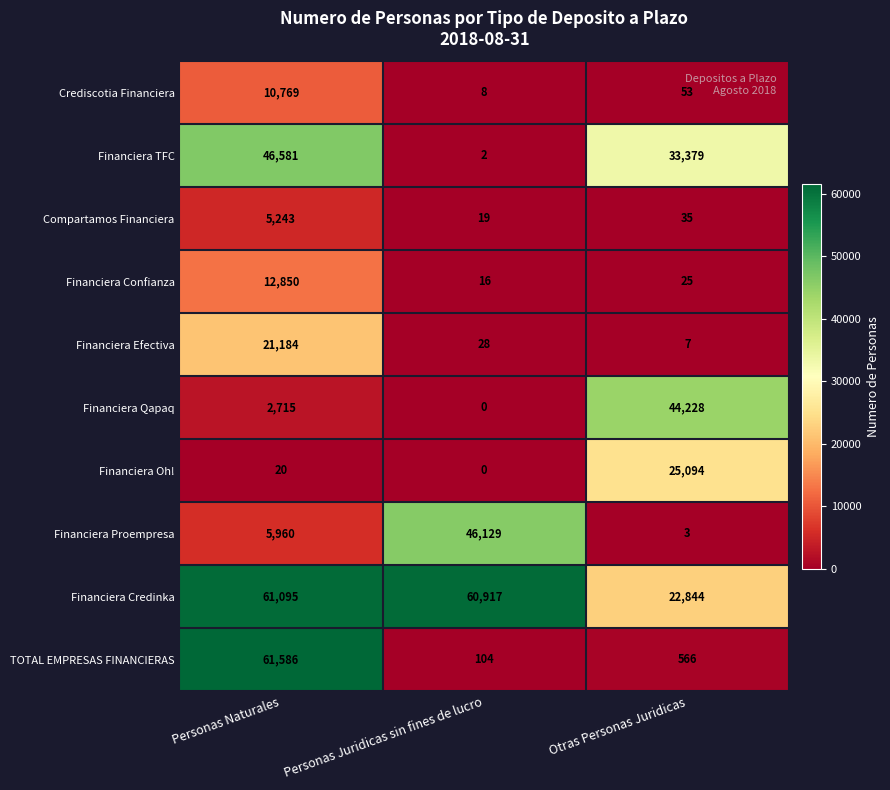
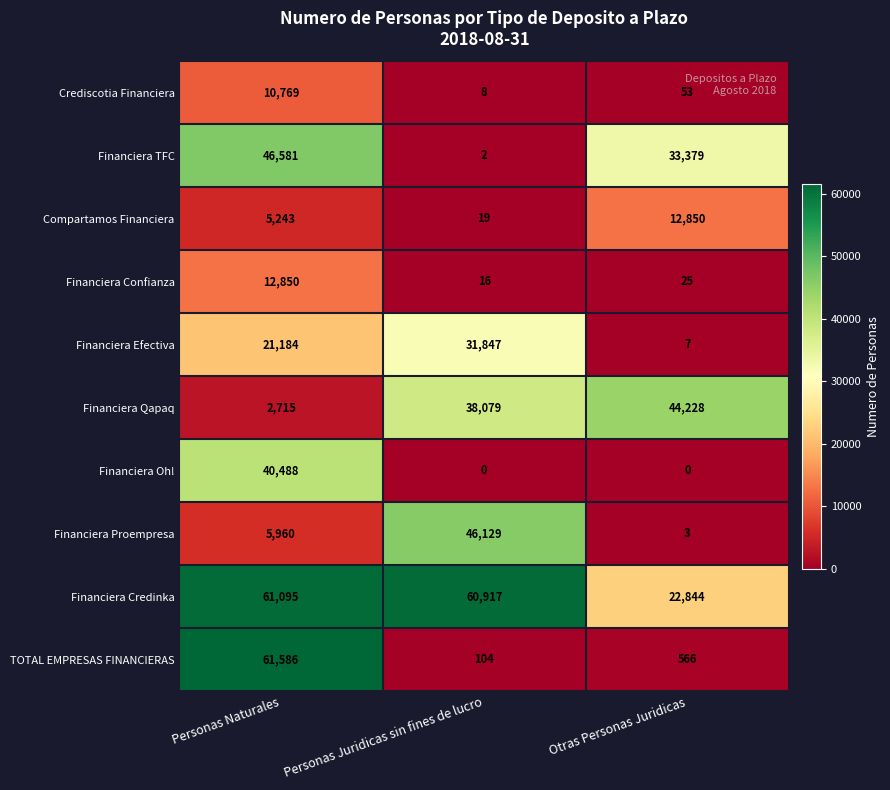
Compartamos Financiera, Otras Personas Juridicas: 35 -> 12,850
Financiera Efectiva, Personas Juridicas sin fines de lucro: 28 -> 31,847
Financiera Qapaq, Personas Juridicas sin fines de lucro: 0 -> 38,079
Financiera Oh!, Personas Naturales: 20 -> 40,488
Financiera Oh!, Otras Personas Juridicas: 25,094 -> 0
